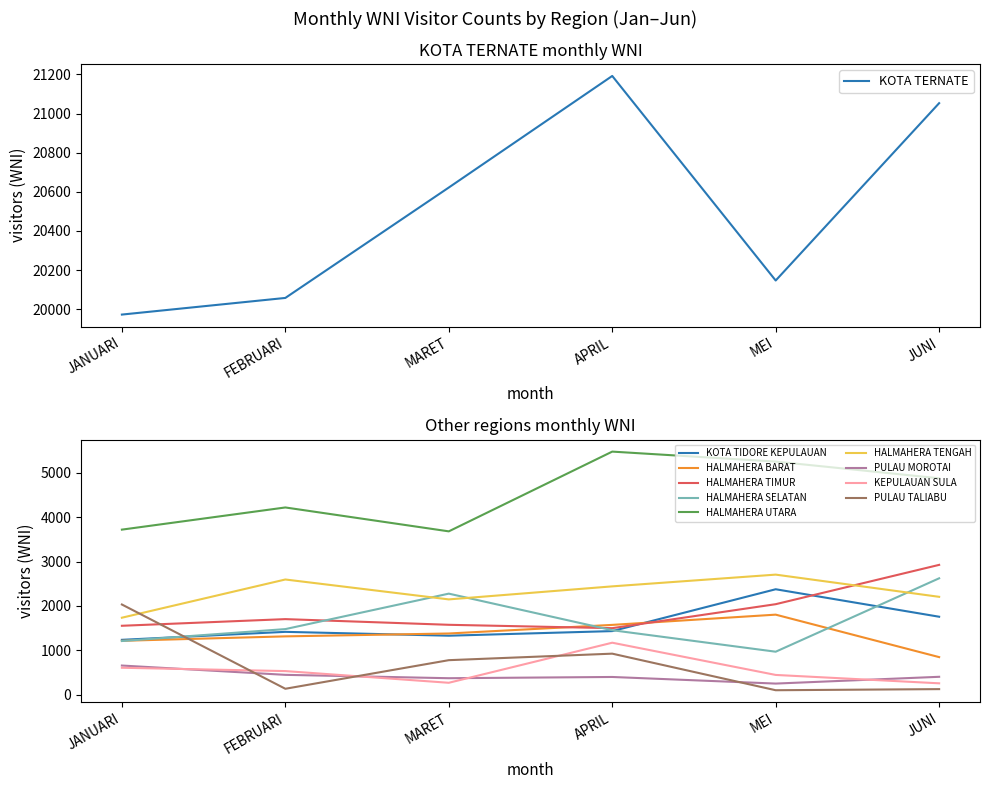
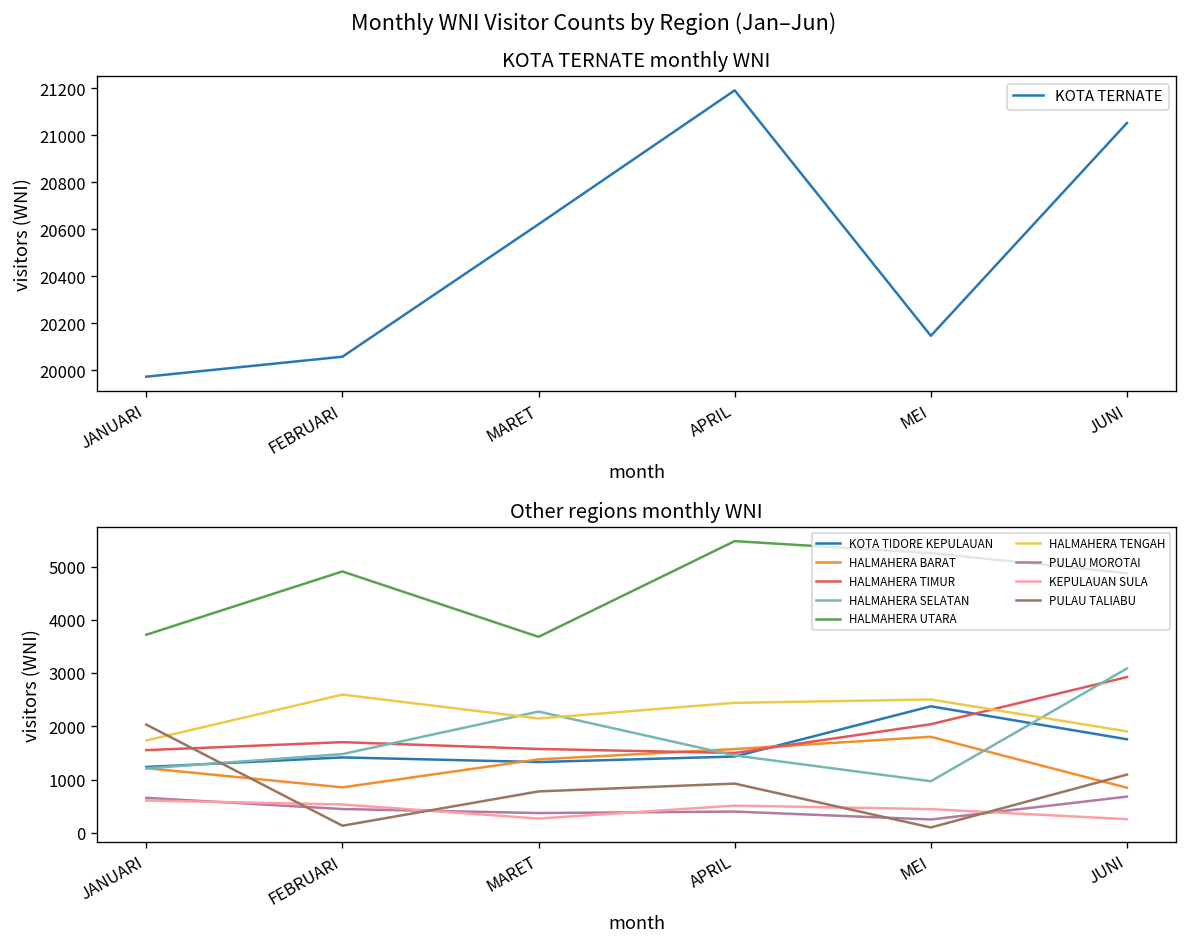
Other regions monthly WNI, HALMAHERA BARAT, FEBRUARI: 1300 -> 900
Other regions monthly WNI, HALMAHERA UTARA, FEBRUARI: 4200 -> 4900
Other regions monthly WNI, KEPULAUAN SULA, APRIL: 1200 -> 500
Other regions monthly WNI, HALMAHERA TENGAH, MEI: 2700 -> 2500
Other regions monthly WNI, HALMAHERA SELATAN, JUNI: 2600 -> 3100
Other regions monthly WNI, HALMAHERA TENGAH, JUNI: 2200 -> 1900
Other regions monthly WNI, PULAU MOROTAI, JUNI: 400 -> 700
Other regions monthly WNI, PULAU TALIABU, JUNI: 100 -> 1100
